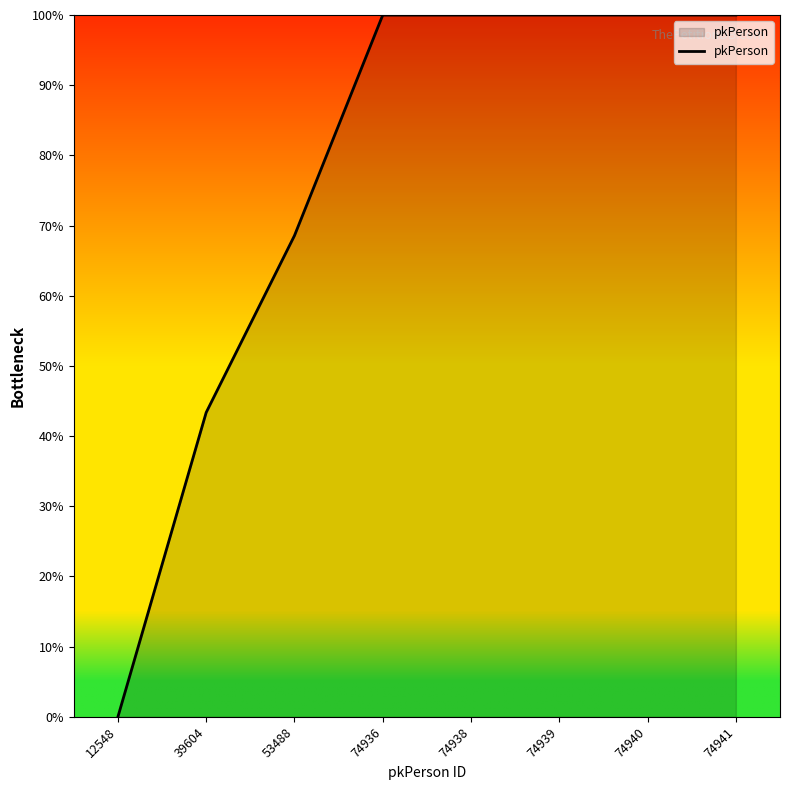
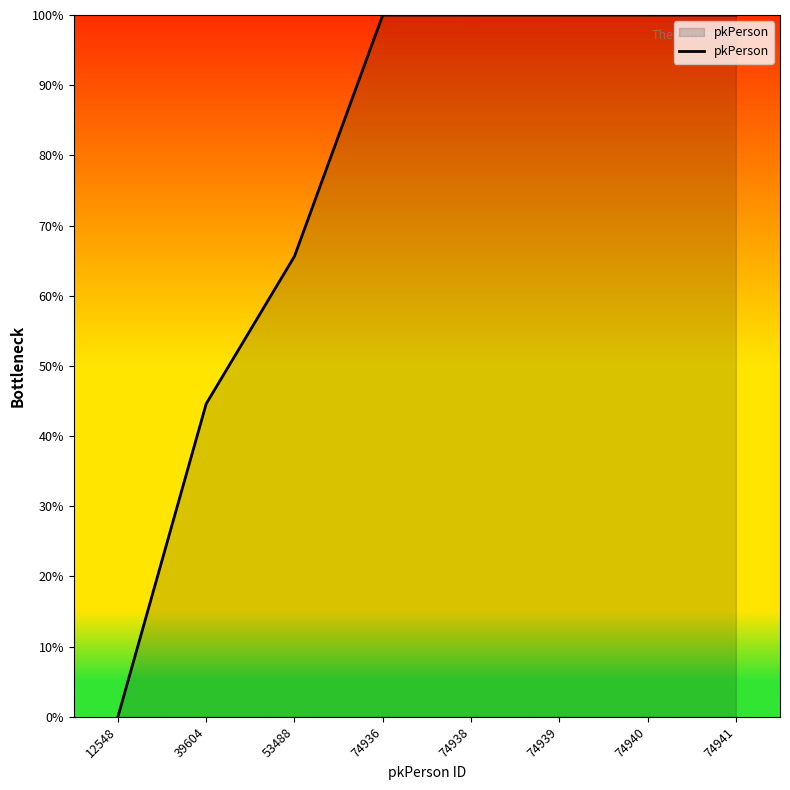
39604: 43% -> 45%
53488: 69% -> 66%
